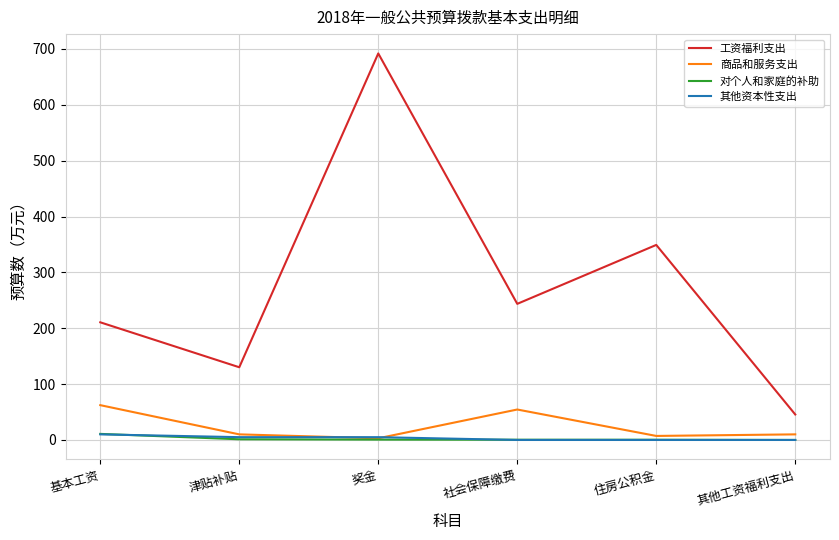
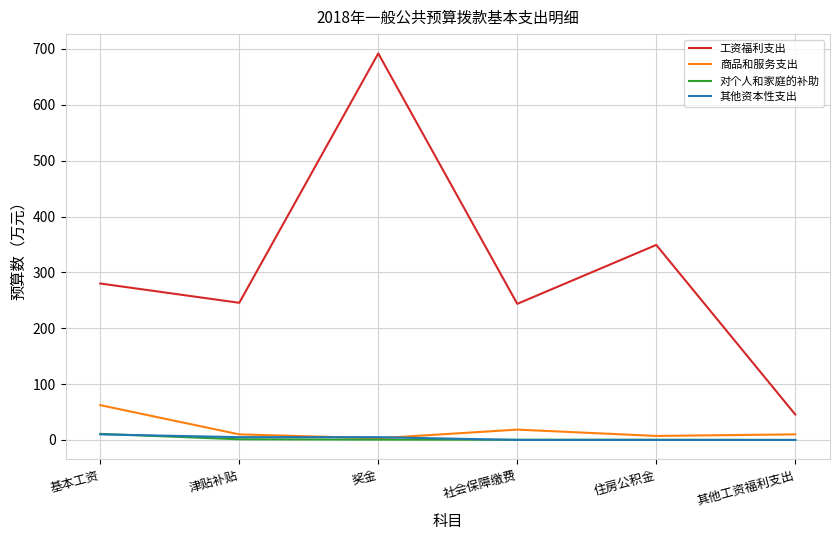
工资福利支出, 基本工资: 210 -> 280
工资福利支出, 津贴补贴: 130 -> 250
商品和服务支出, 社会保障缴费: 50 -> 20
